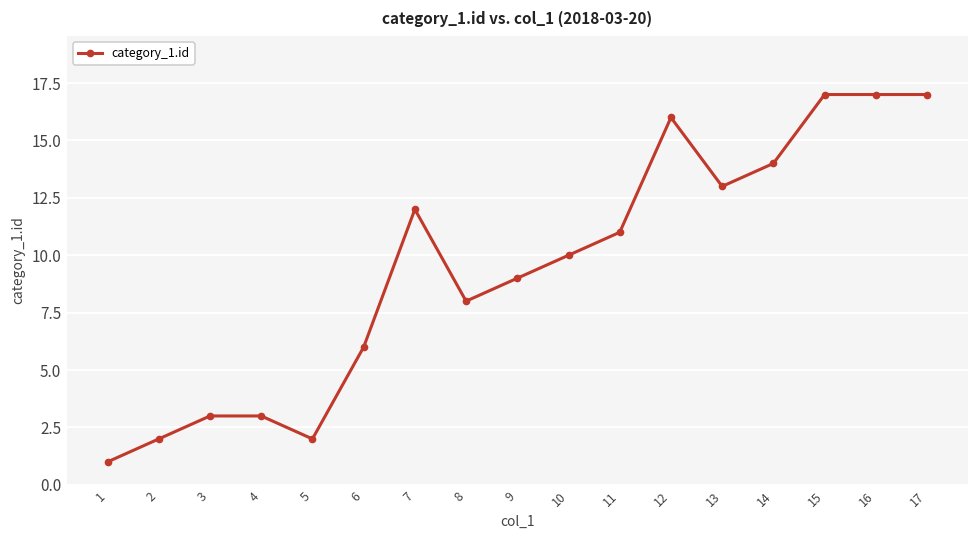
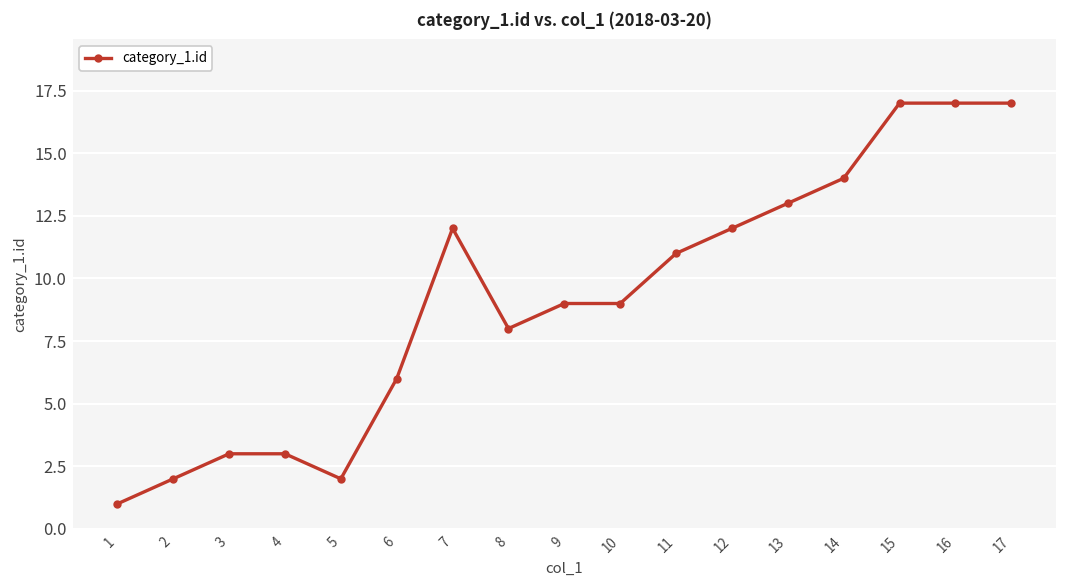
10: 10 -> 9
12: 16 -> 12
